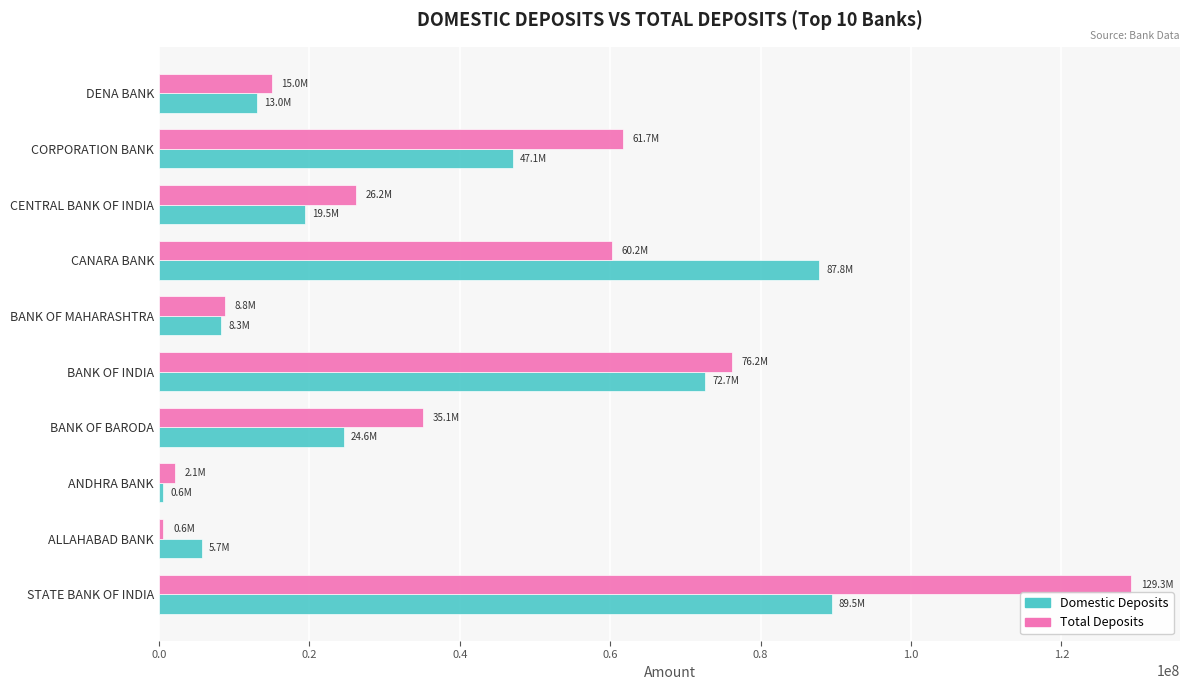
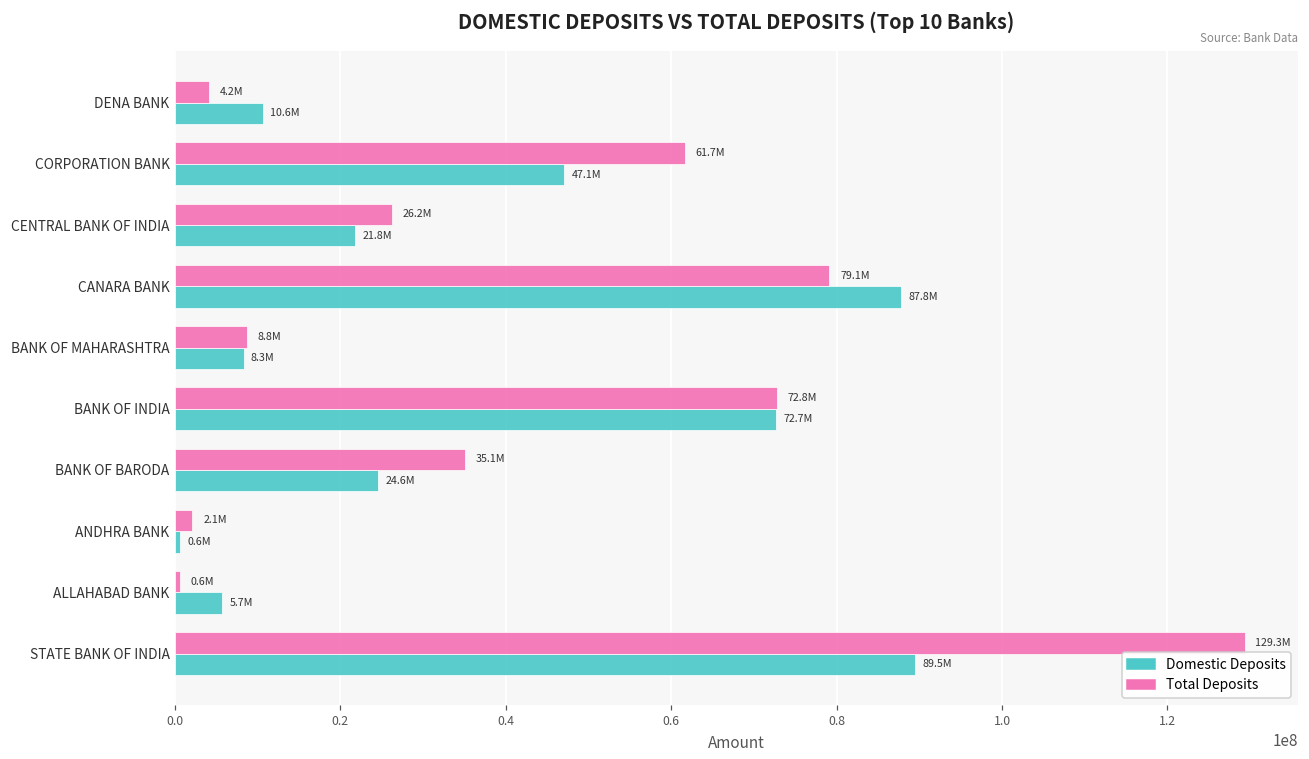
Total Deposits, DENA BANK: 15.0M -> 4.2M
Domestic Deposits, DENA BANK: 13.0M -> 10.6M
Domestic Deposits, CENTRAL BANK OF INDIA: 19.5M -> 21.8M
Total Deposits, CANARA BANK: 60.2M -> 79.1M
Total Deposits, BANK OF INDIA: 76.2M -> 72.8M
